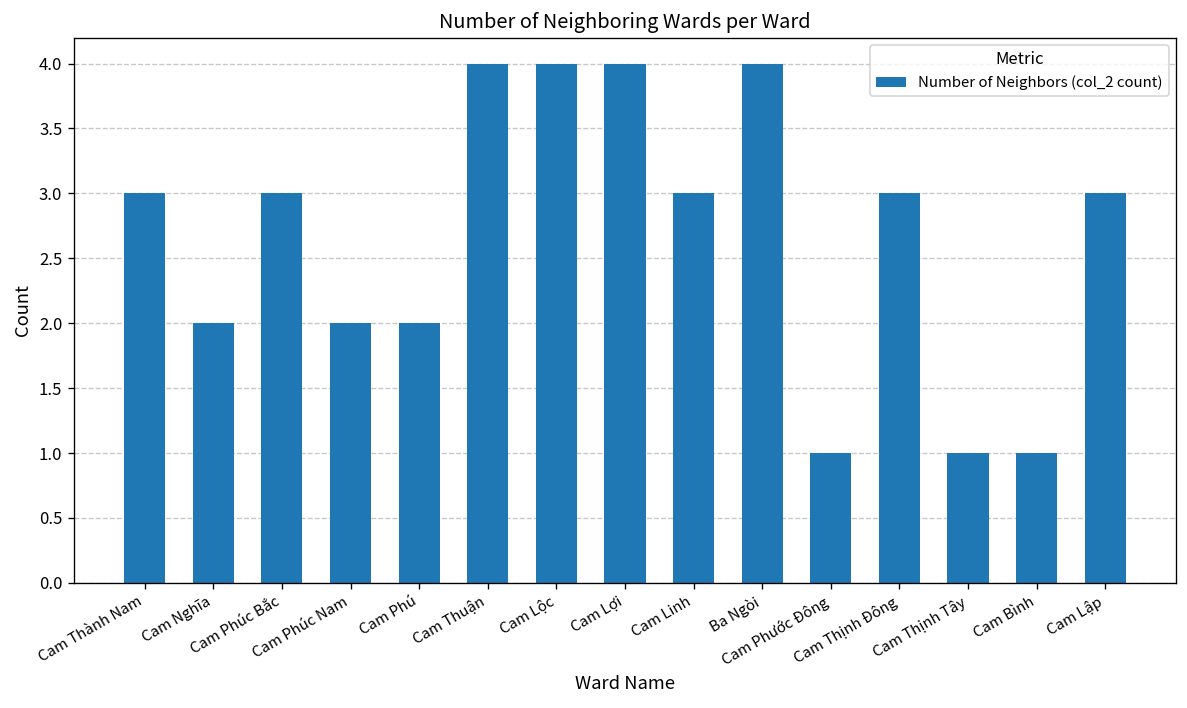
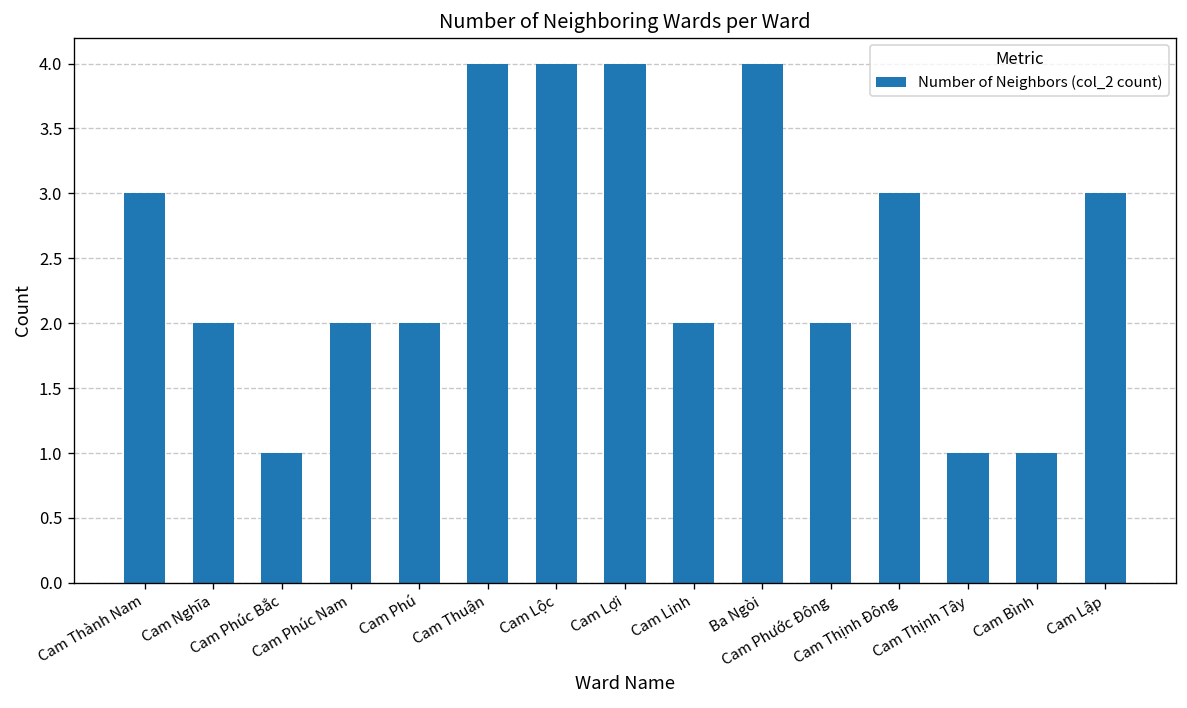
Cam Phúc Bắc: 3 -> 1
Cam Linh: 3 -> 2
Cam Phước Đông: 1 -> 2
